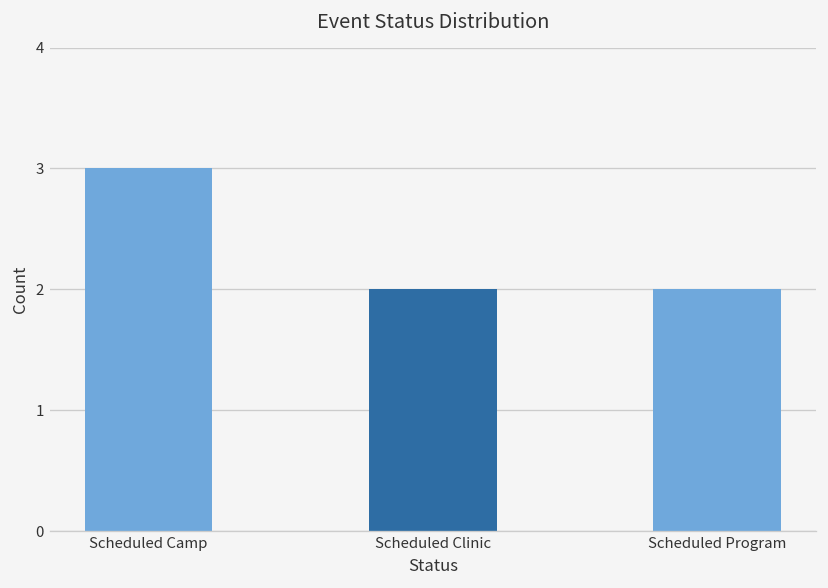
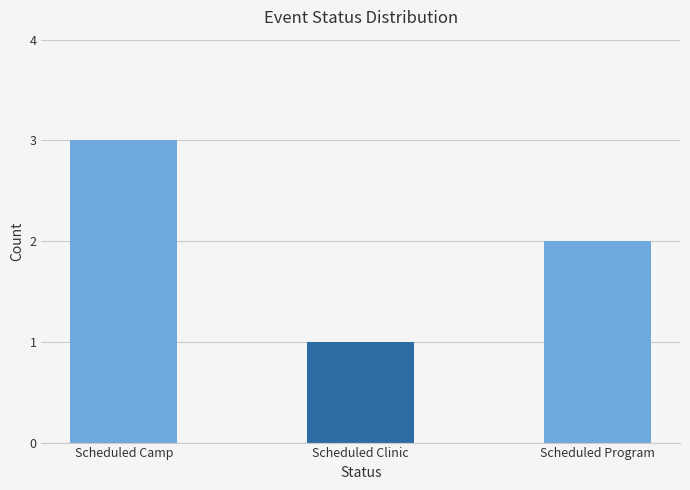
Scheduled Clinic: 2 -> 1
